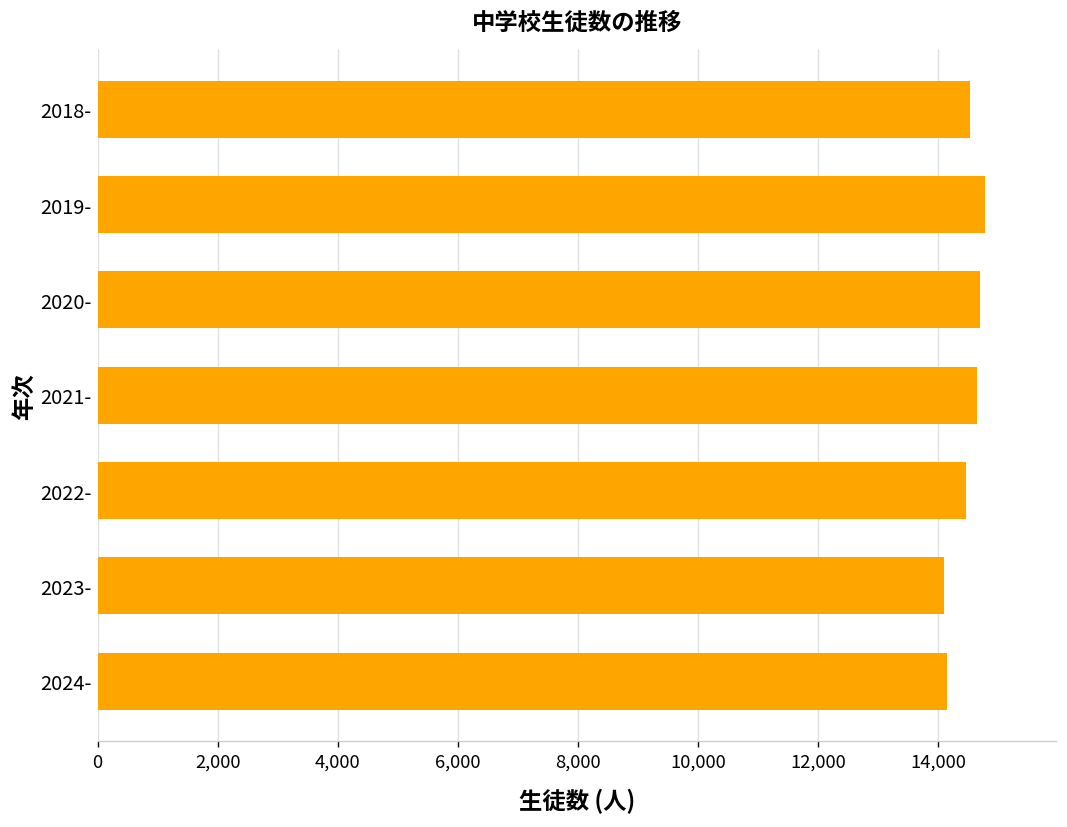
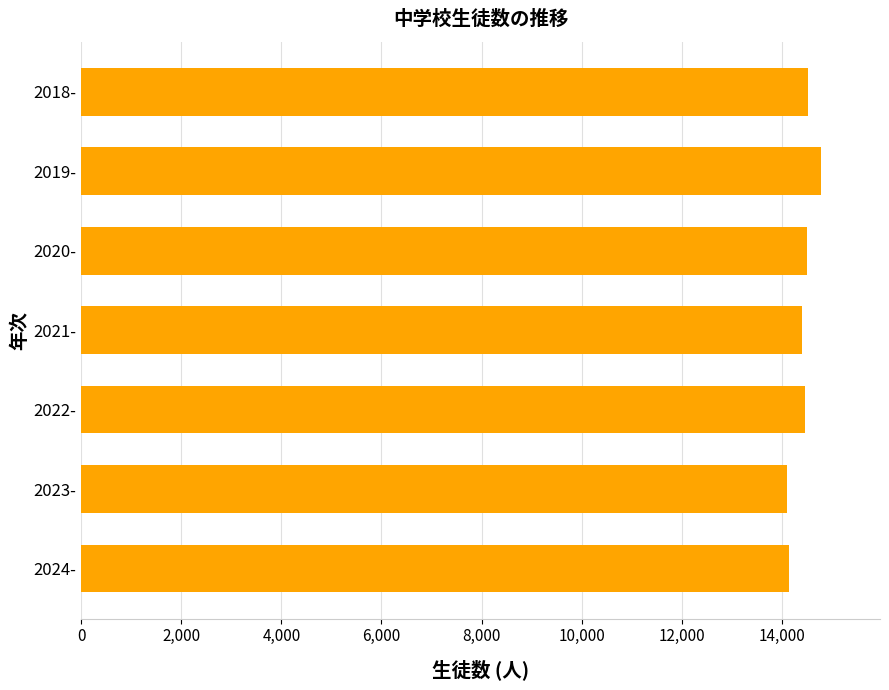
2020-: 14,700 -> 14,500
2021-: 14,700 -> 14,400
